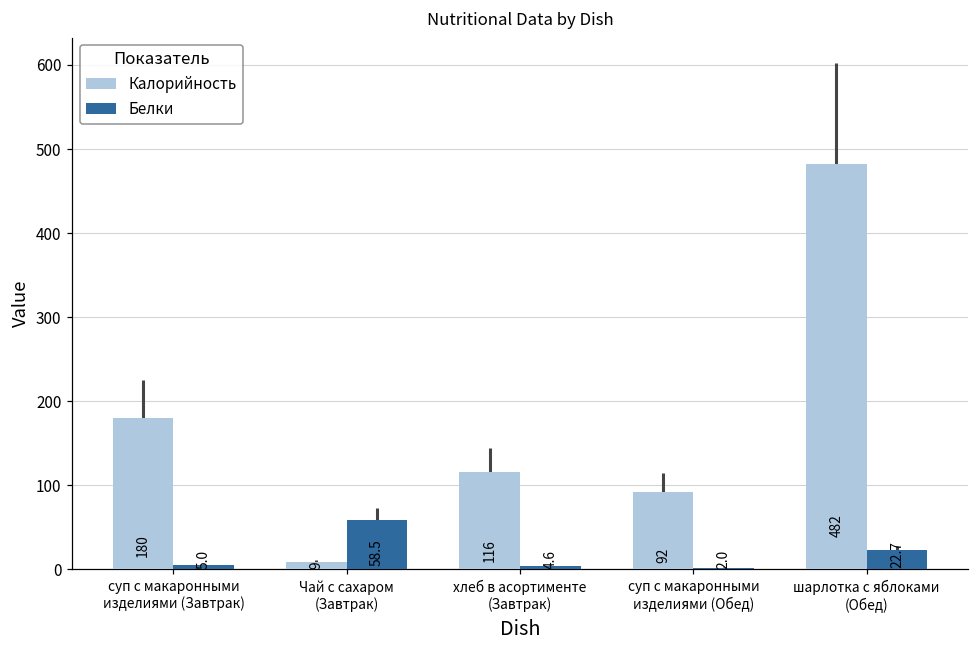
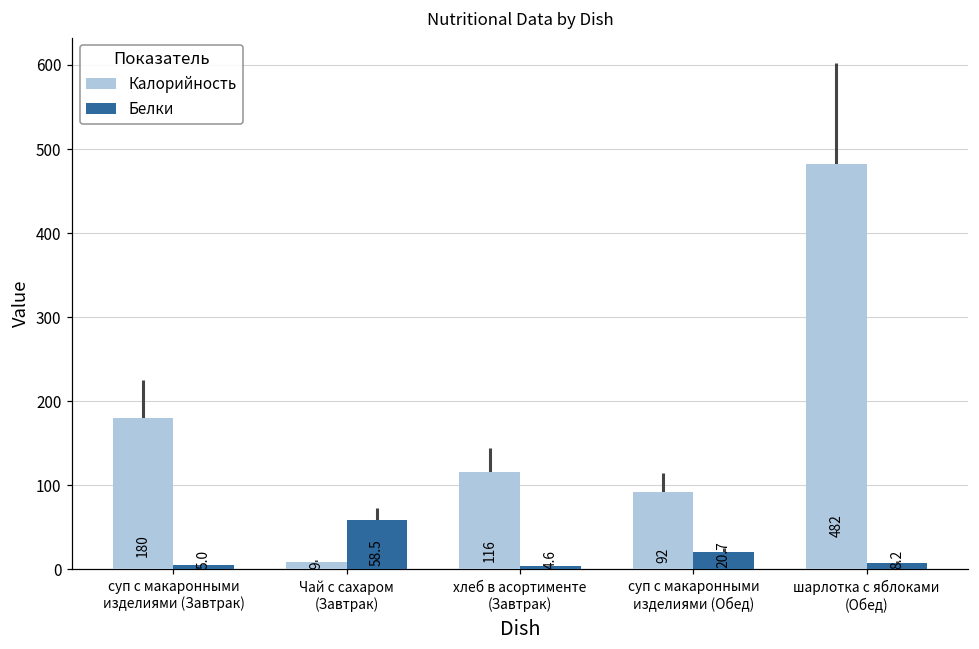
Белки, суп с макаронными изделиями (Обед): 2.0 -> 20.7
Белки, шарлотка с яблоками (Обед): 22.7 -> 8.2
